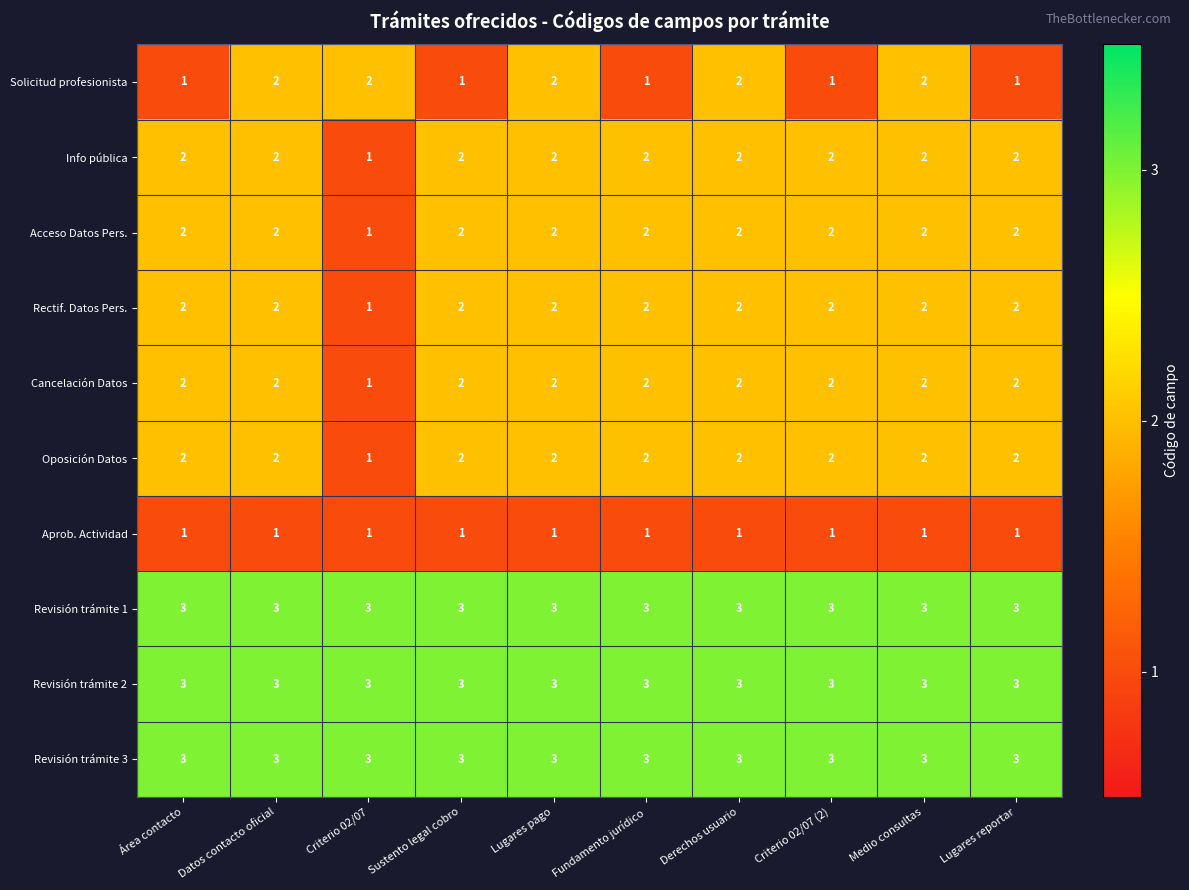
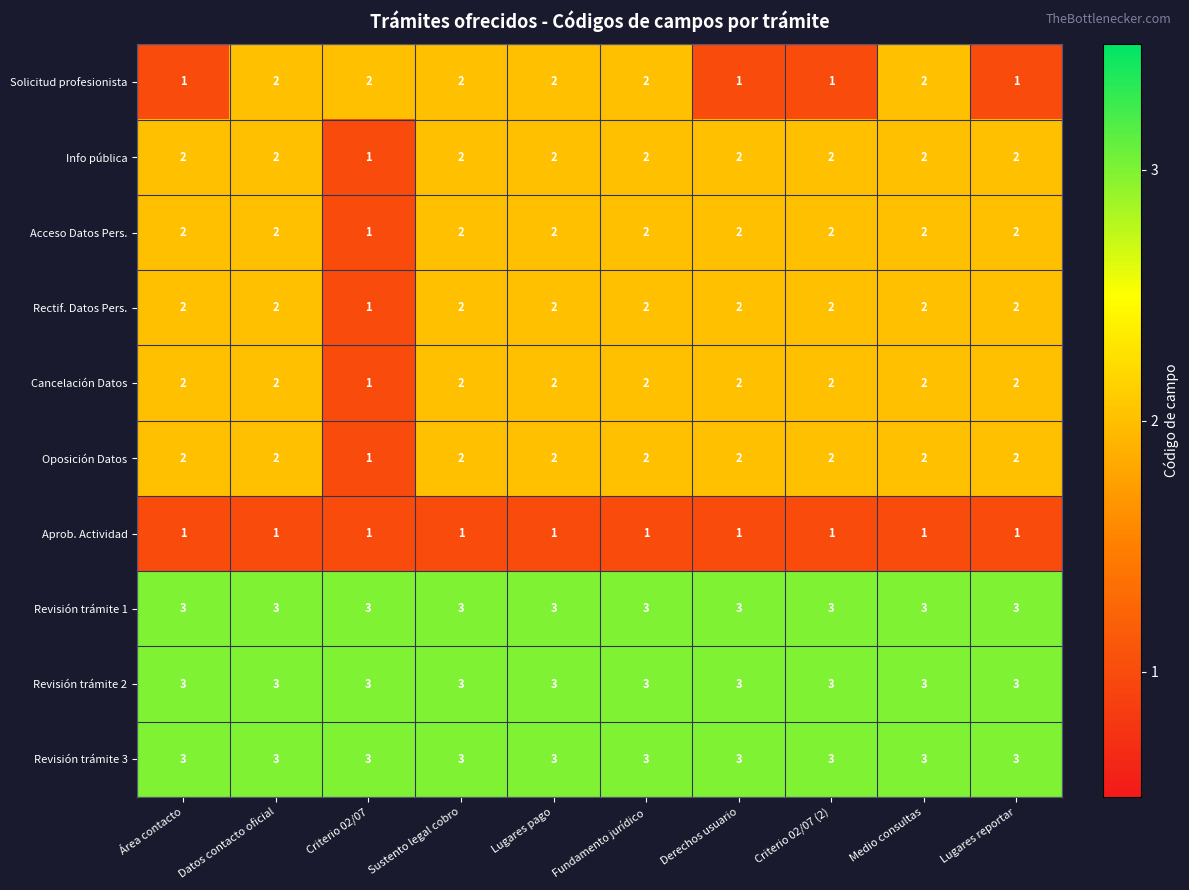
Solicitud profesionista, Sustento legal cobro: 1 -> 2
Solicitud profesionista, Fundamento jurídico: 1 -> 2
Solicitud profesionista, Derechos usuario: 2 -> 1
